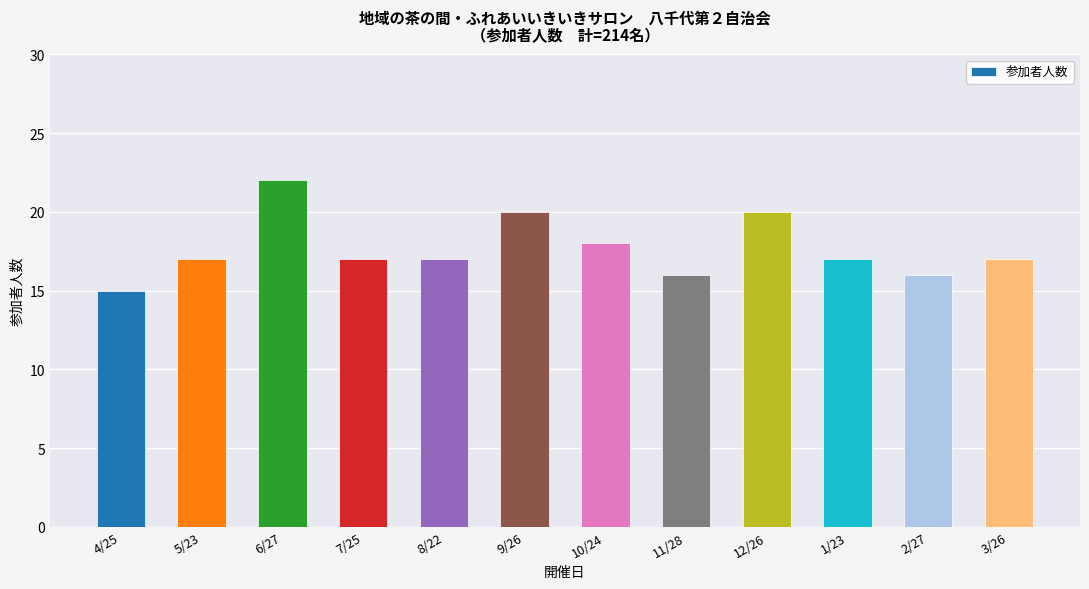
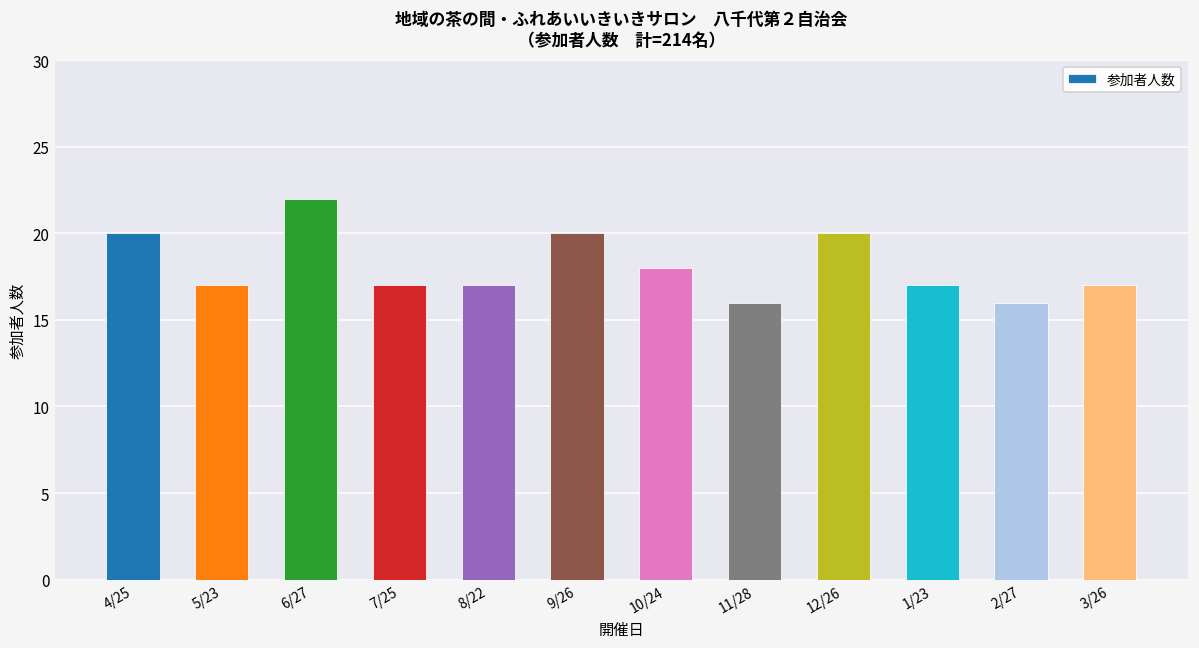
4/25: 15 -> 20
